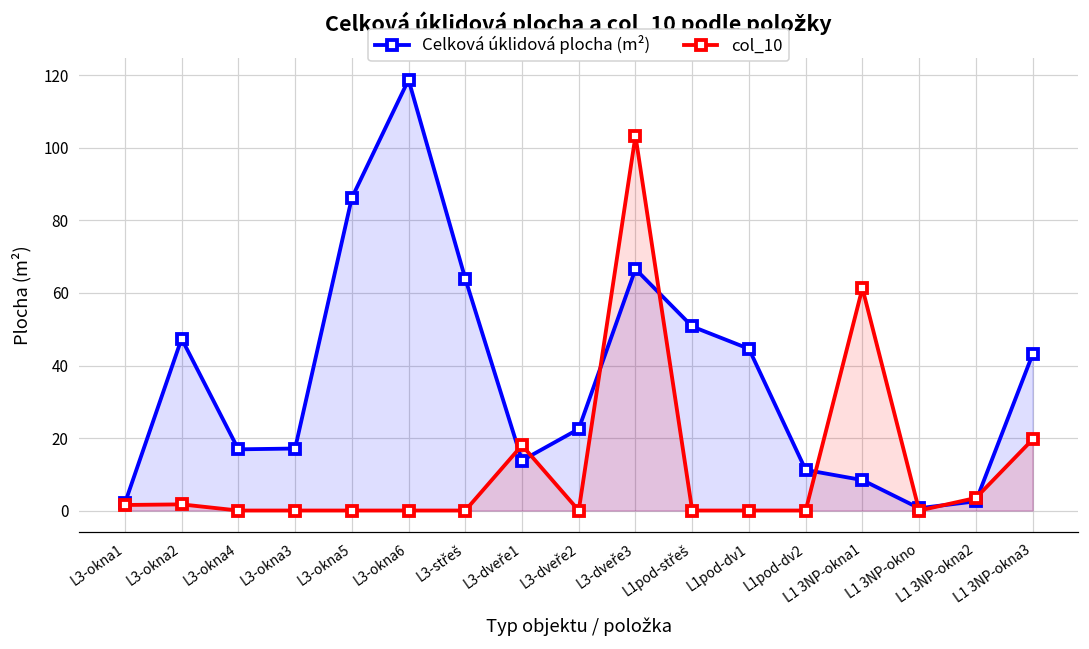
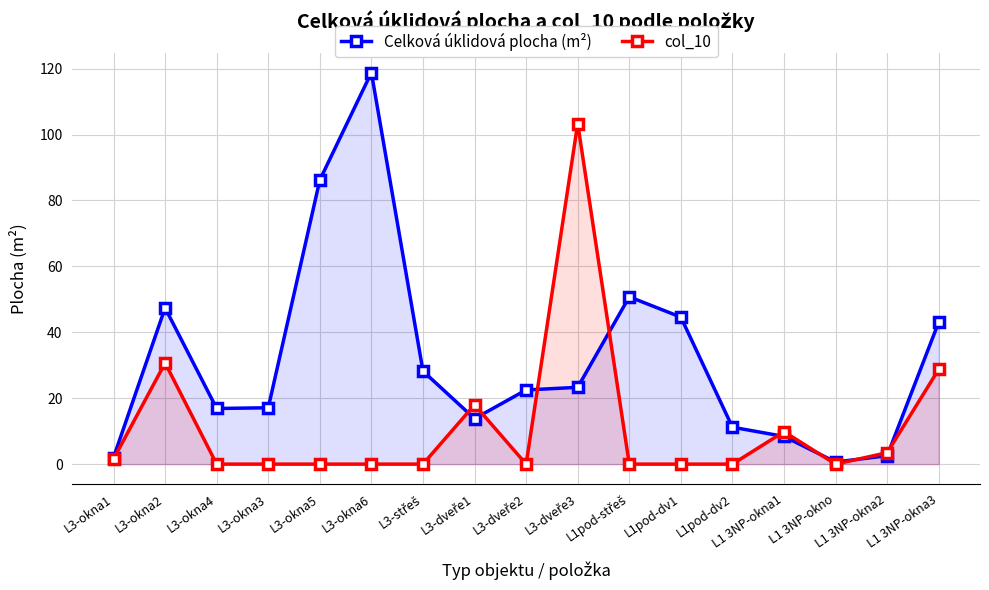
col_10, L3-okna2: 2 -> 31
Celková úklidová plocha (m²), L3-střeš: 64 -> 28
Celková úklidová plocha (m²), L3-dveře3: 67 -> 23
col_10, L1 3NP-okna1: 61 -> 10
col_10, L1 3NP-okna3: 20 -> 29
